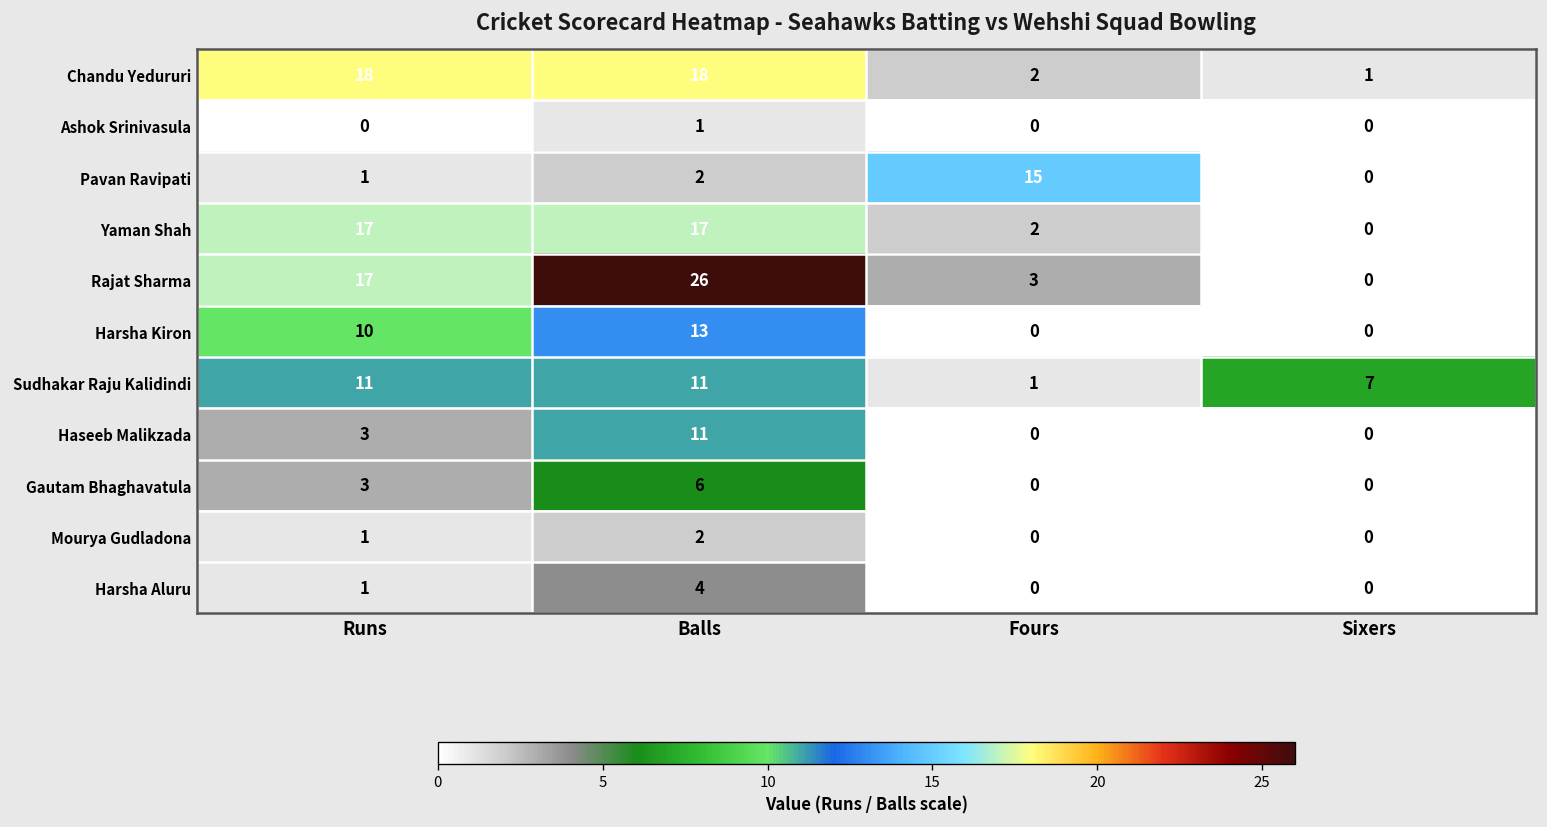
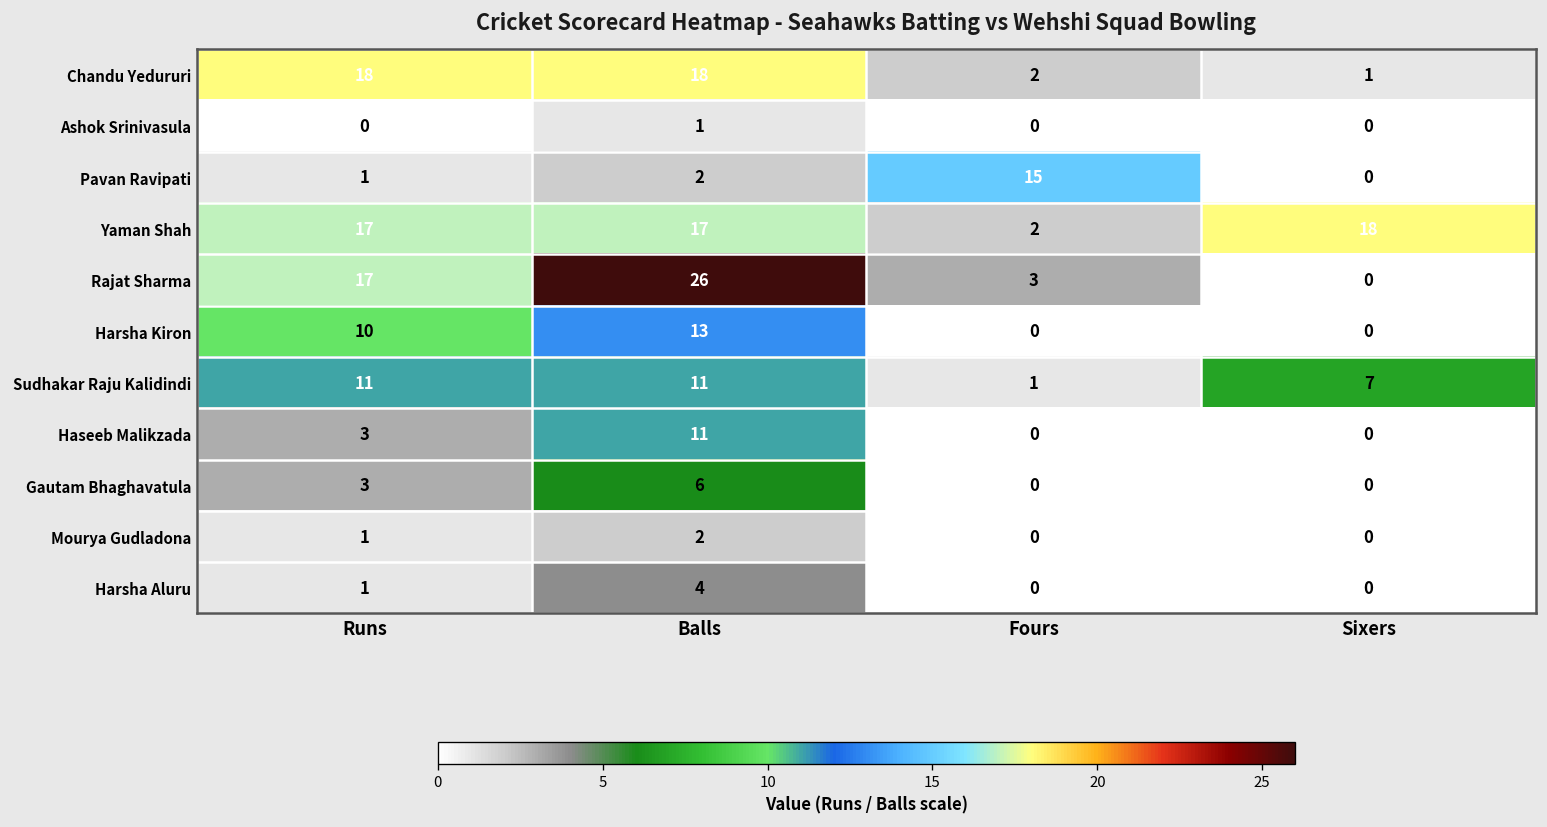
Yaman Shah, Sixers: 0 -> 18
